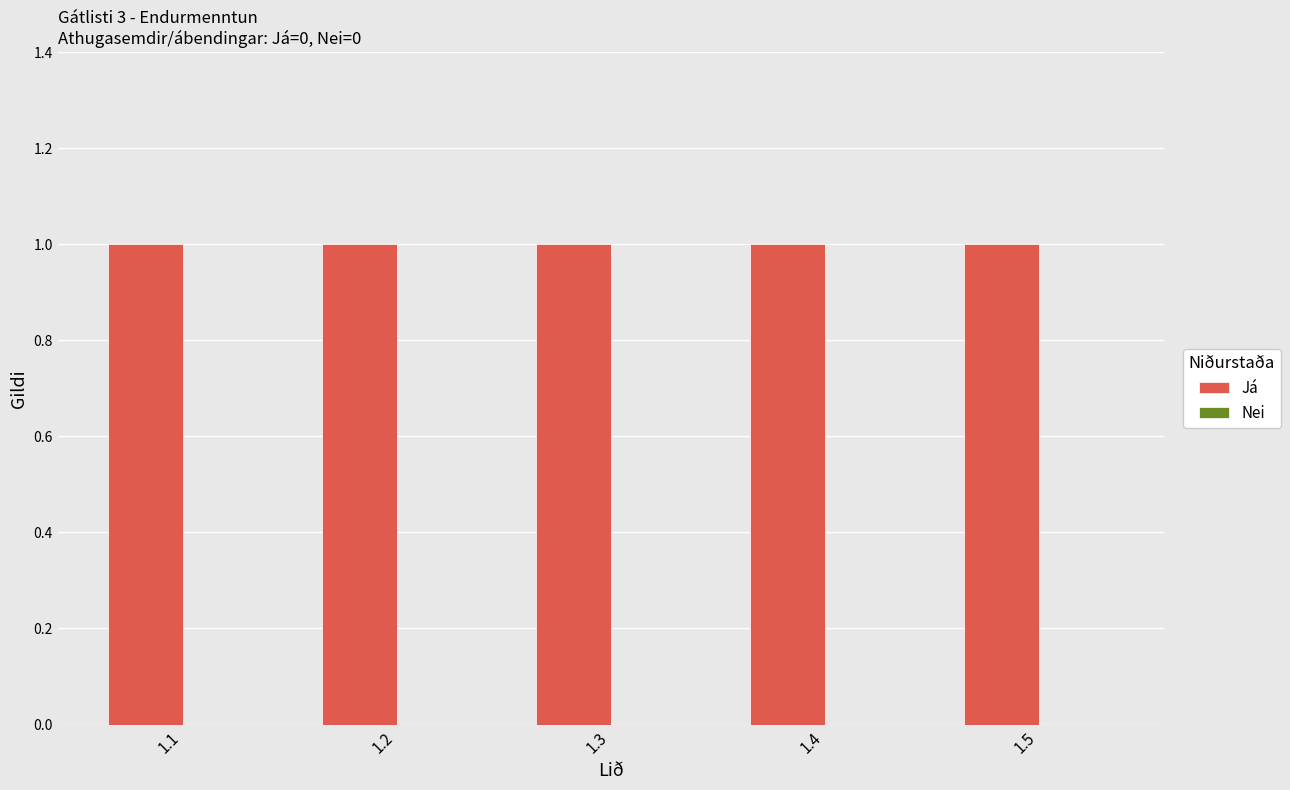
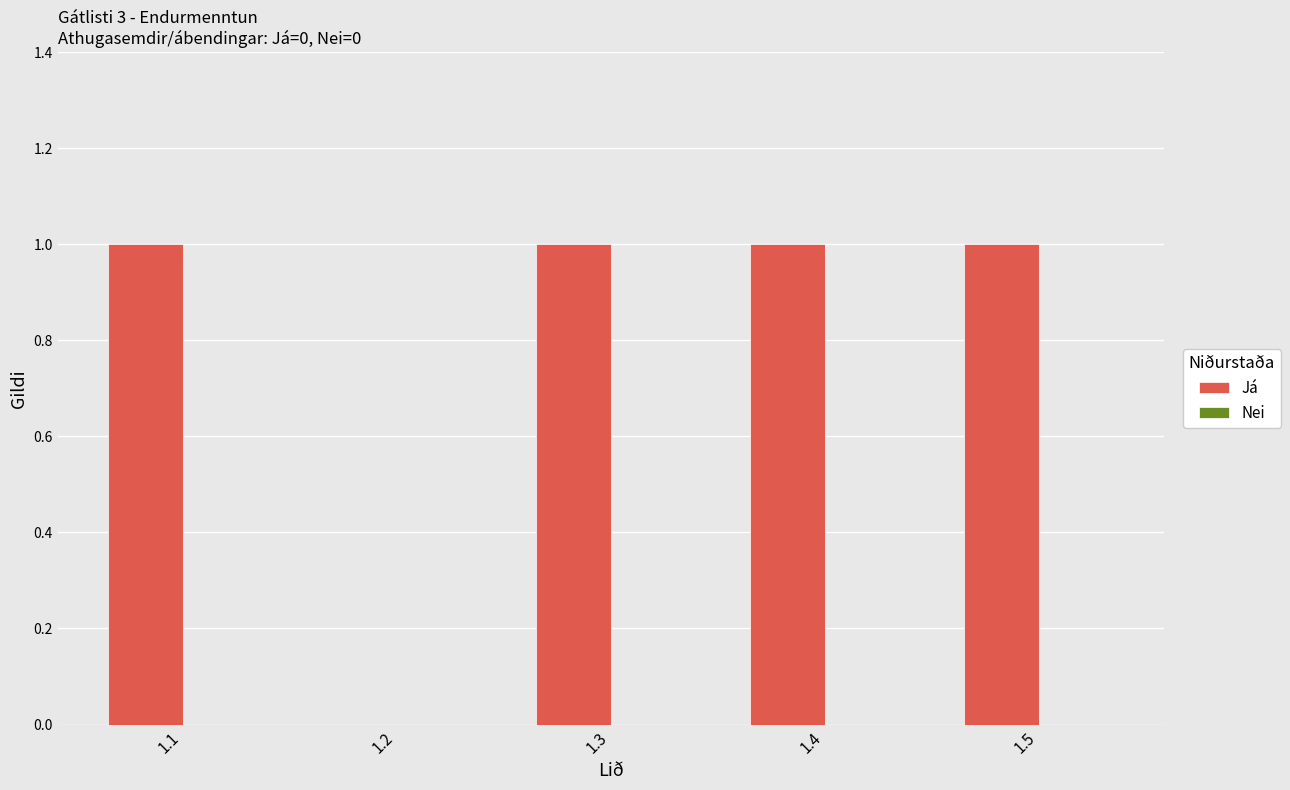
Já, 1.2: 1 -> 0
